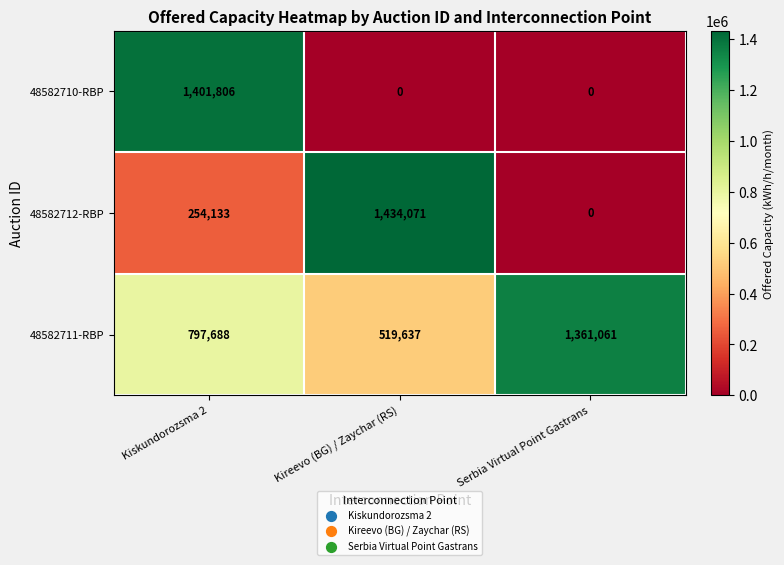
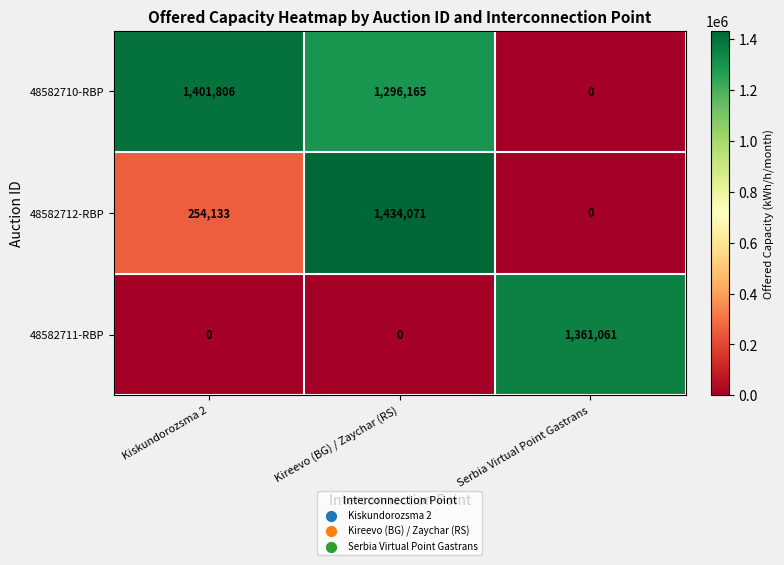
48582710-RBP, Kireevo (BG) / Zaychar (RS): 0 -> 1,296,165
48582711-RBP, Kiskundorozsma 2: 797,688 -> 0
48582711-RBP, Kireevo (BG) / Zaychar (RS): 519,637 -> 0
